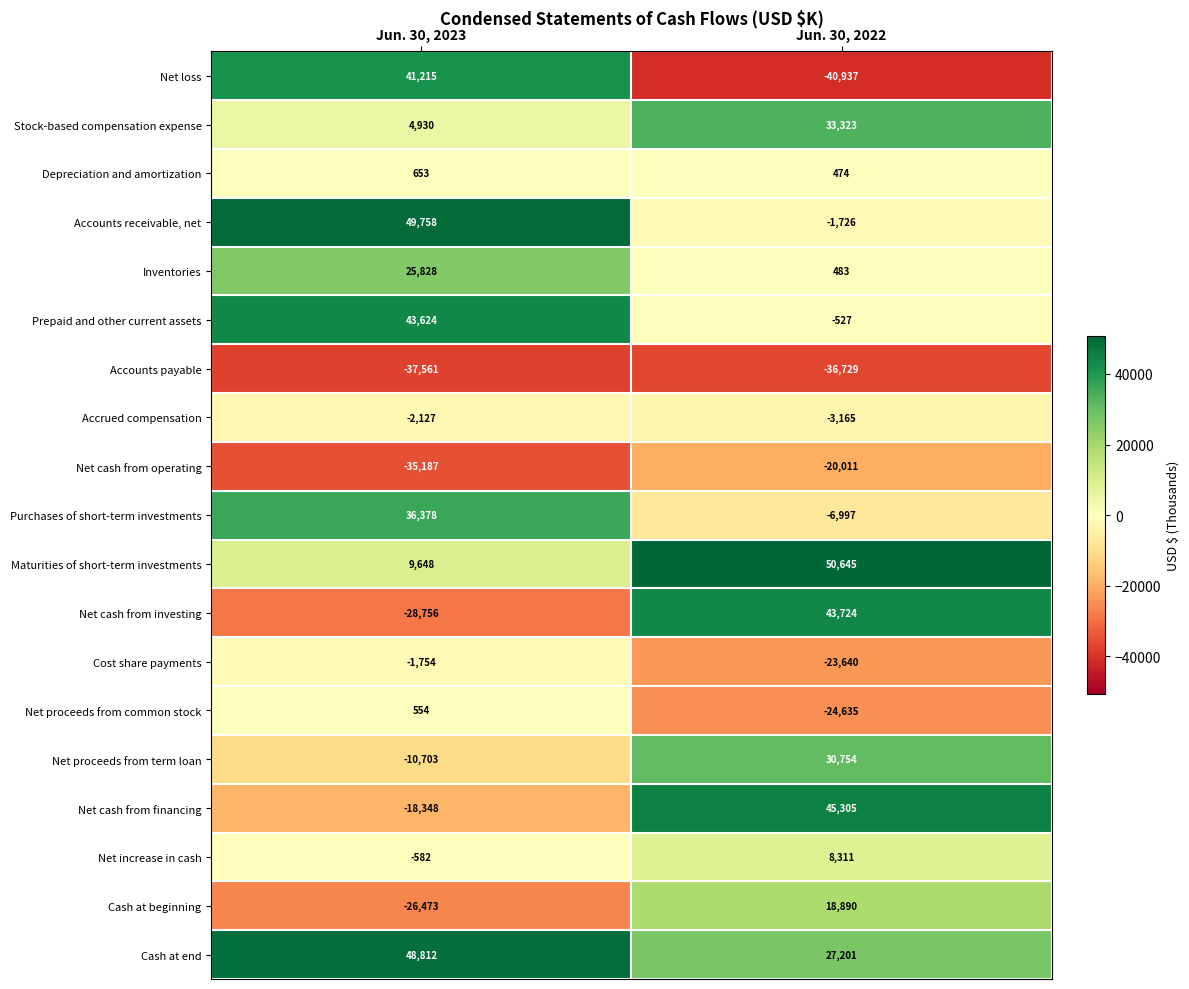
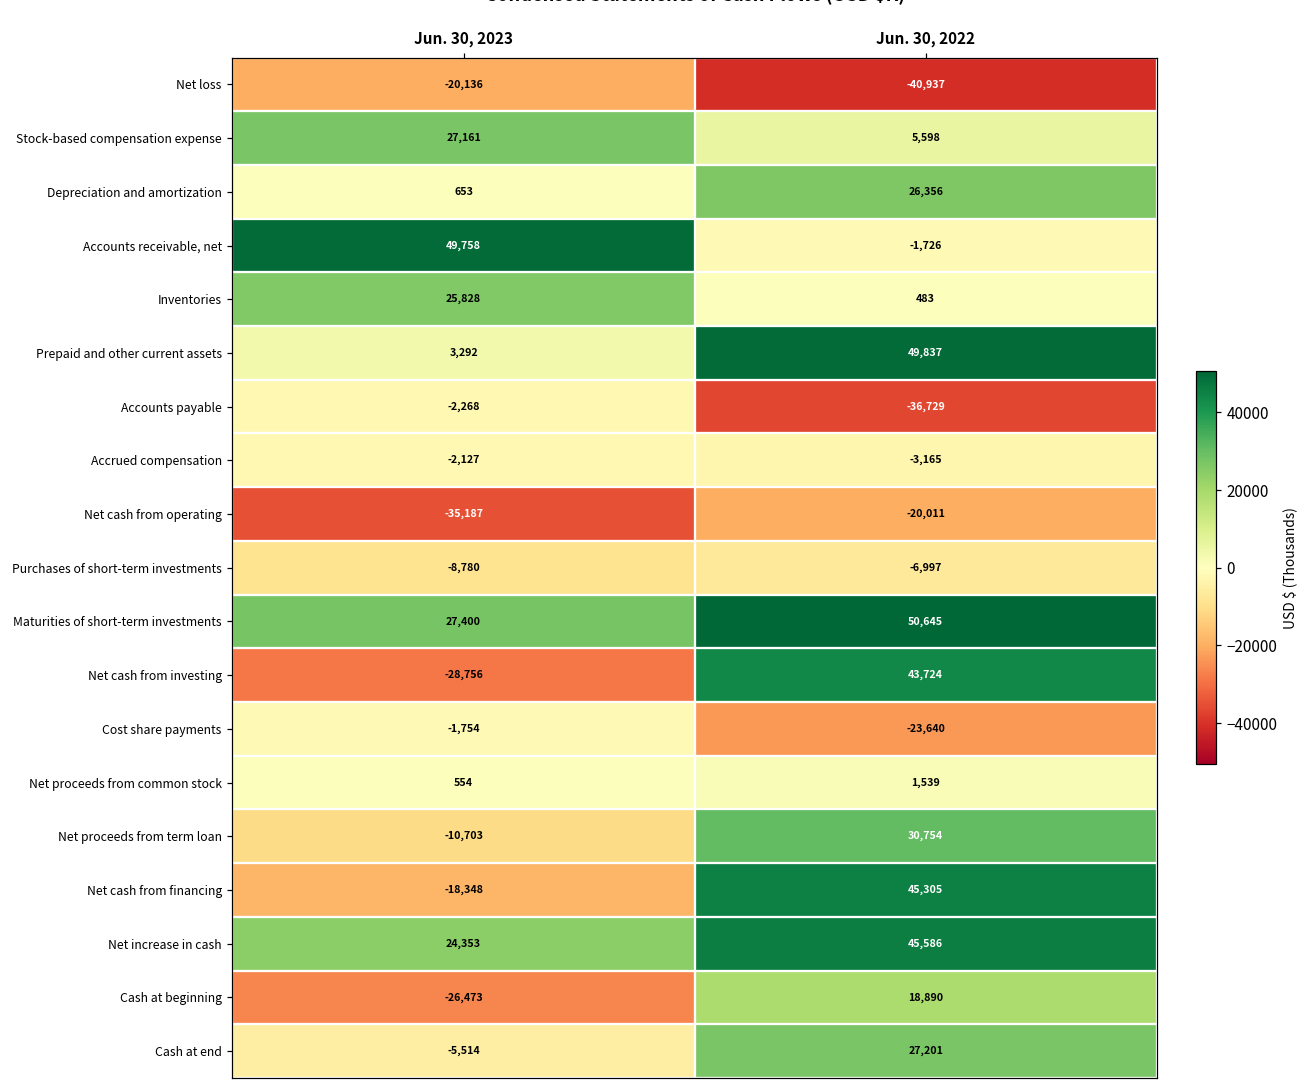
Net loss, Jun. 30, 2023: 41,215 -> -20,136
Stock-based compensation expense, Jun. 30, 2023: 4,930 -> 27,161
Stock-based compensation expense, Jun. 30, 2022: 33,323 -> 5,598
Depreciation and amortization, Jun. 30, 2022: 474 -> 26,356
Prepaid and other current assets, Jun. 30, 2023: 43,624 -> 3,292
Prepaid and other current assets, Jun. 30, 2022: -527 -> 49,837
Accounts payable, Jun. 30, 2023: -37,561 -> -2,268
Purchases of short-term investments, Jun. 30, 2023: 36,378 -> -8,780
Maturities of short-term investments, Jun. 30, 2023: 9,648 -> 27,400
Net proceeds from common stock, Jun. 30, 2022: -24,635 -> 1,539
Net increase in cash, Jun. 30, 2023: -582 -> 24,353
Net increase in cash, Jun. 30, 2022: 8,311 -> 45,586
Cash at end, Jun. 30, 2023: 48,812 -> -5,514
